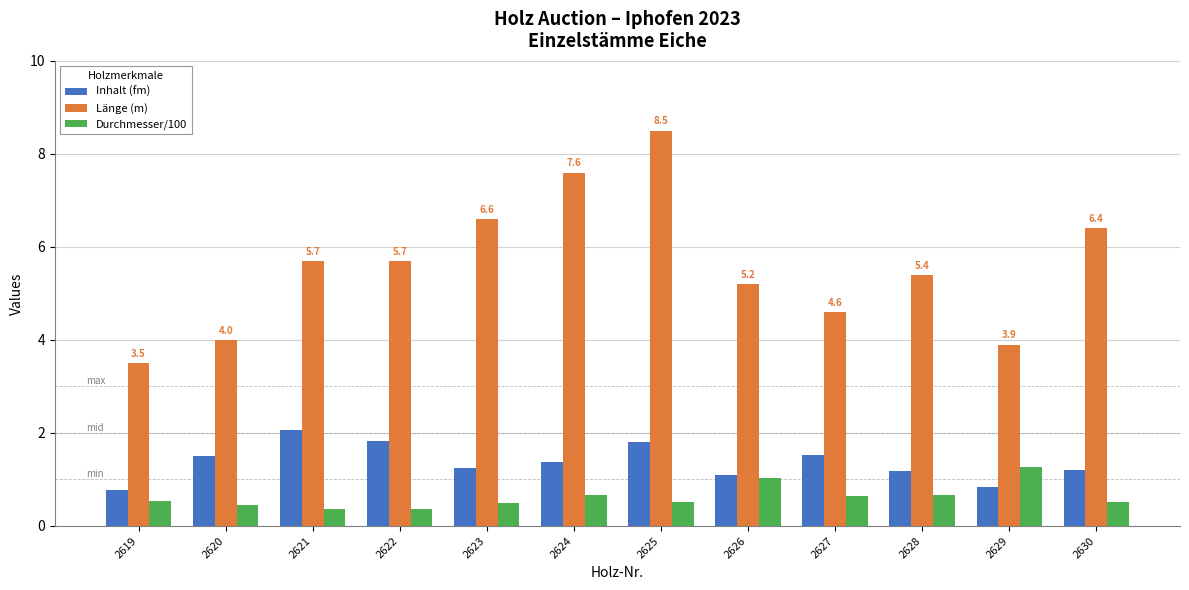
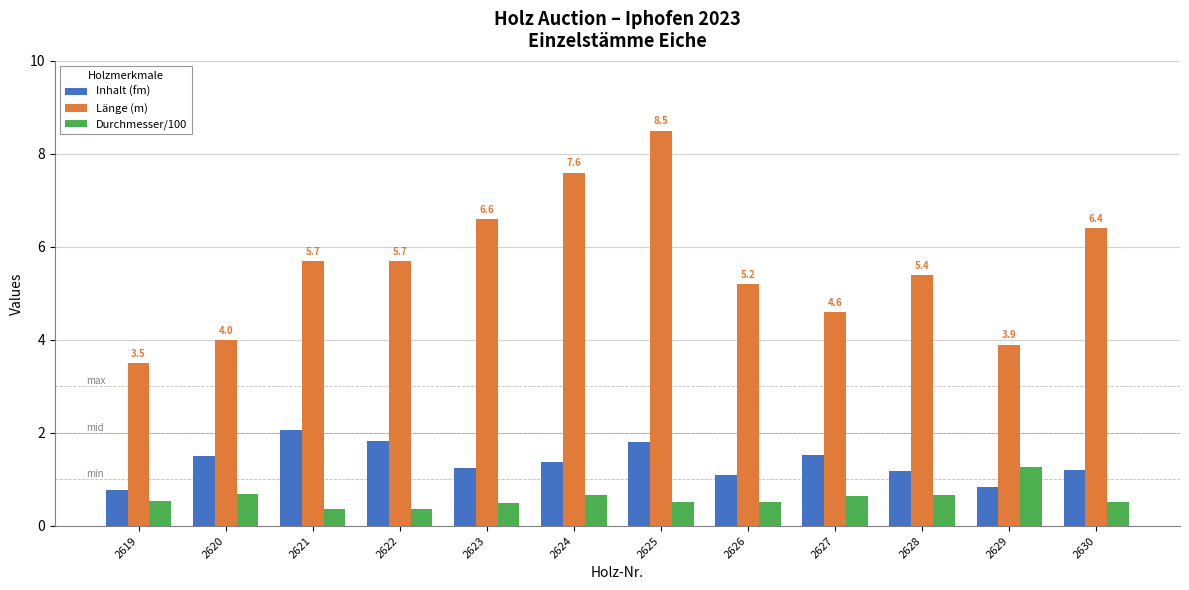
Durchmesser/100, 2620: 0.5 -> 0.7
Durchmesser/100, 2626: 1.0 -> 0.5
